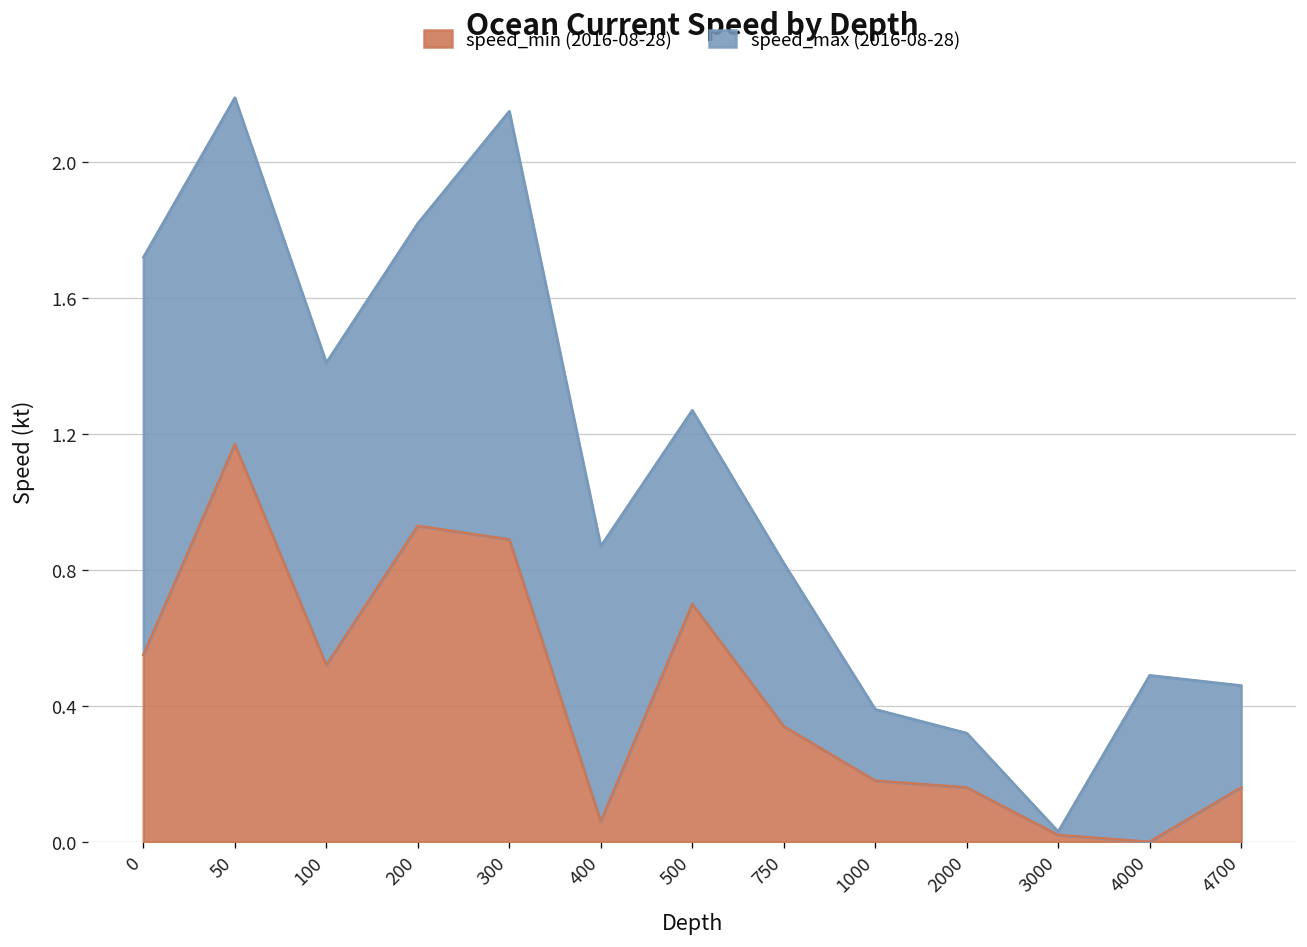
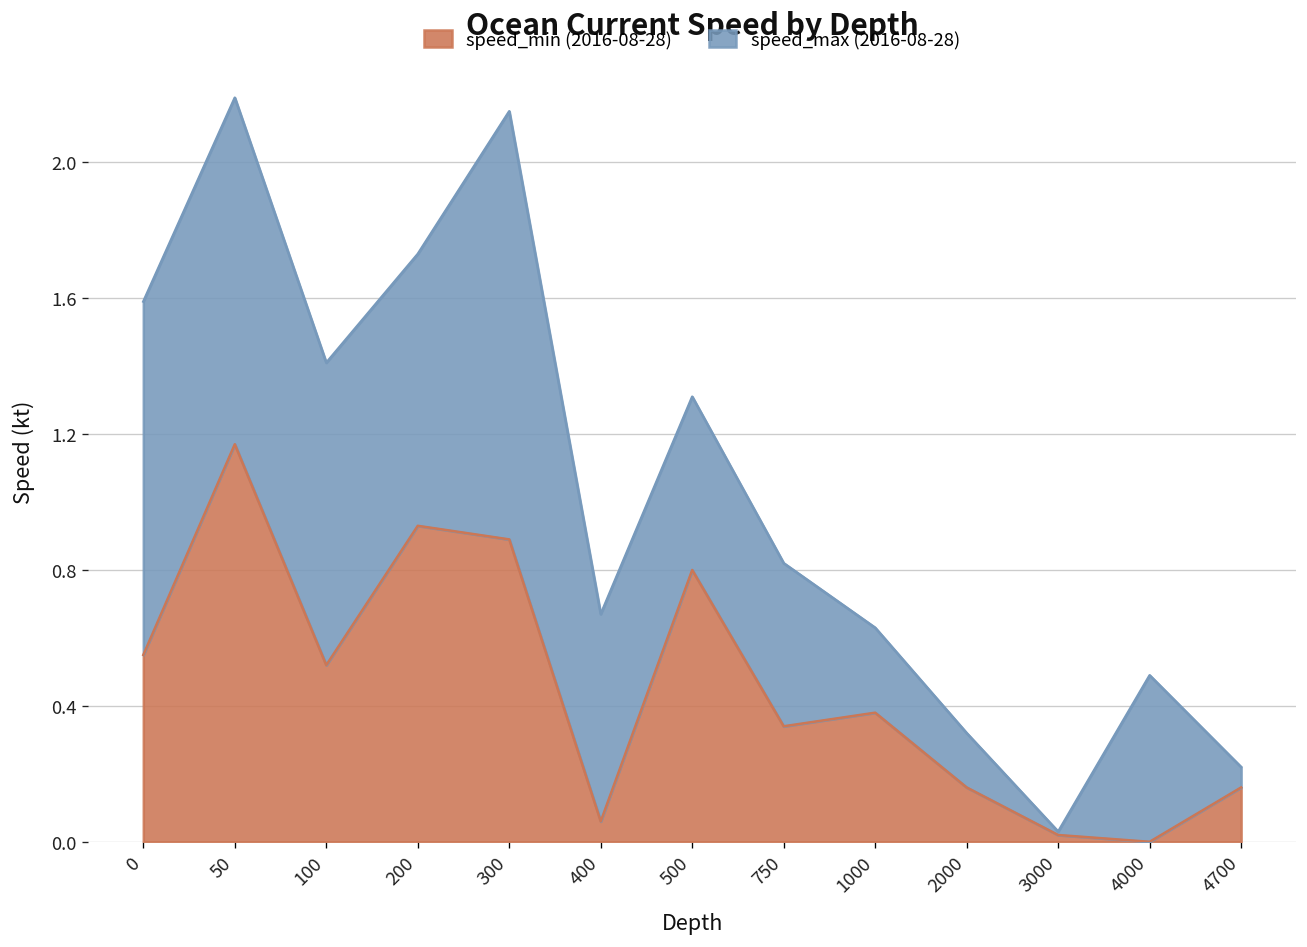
speed_max (2016-08-28), 0: 1.17 -> 1.04
speed_max (2016-08-28), 200: 0.89 -> 0.80
speed_max (2016-08-28), 400: 0.81 -> 0.61
speed_min (2016-08-28), 500: 0.7 -> 0.8
speed_max (2016-08-28), 500: 0.57 -> 0.51
speed_min (2016-08-28), 1000: 0.18 -> 0.38
speed_max (2016-08-28), 1000: 0.21 -> 0.25
speed_max (2016-08-28), 4700: 0.30 -> 0.06
